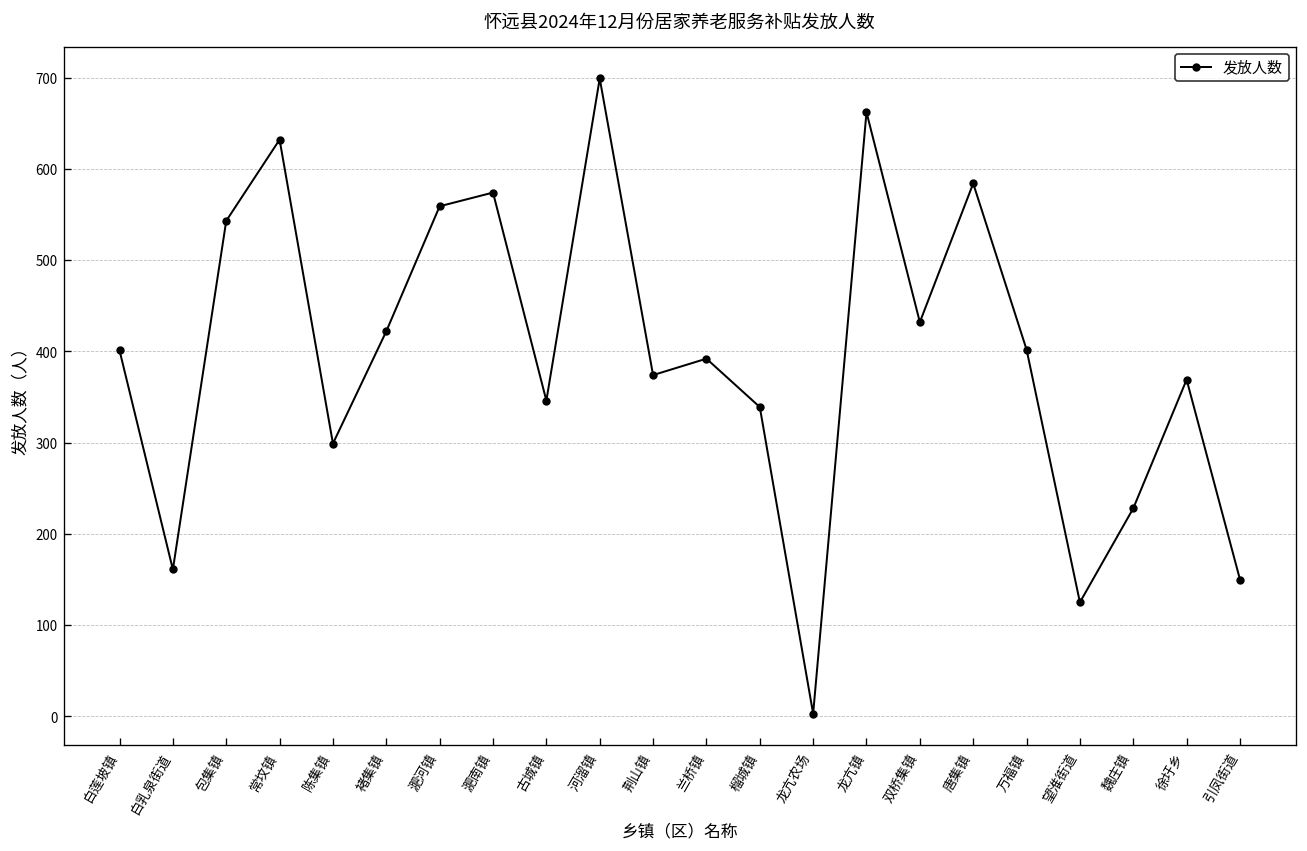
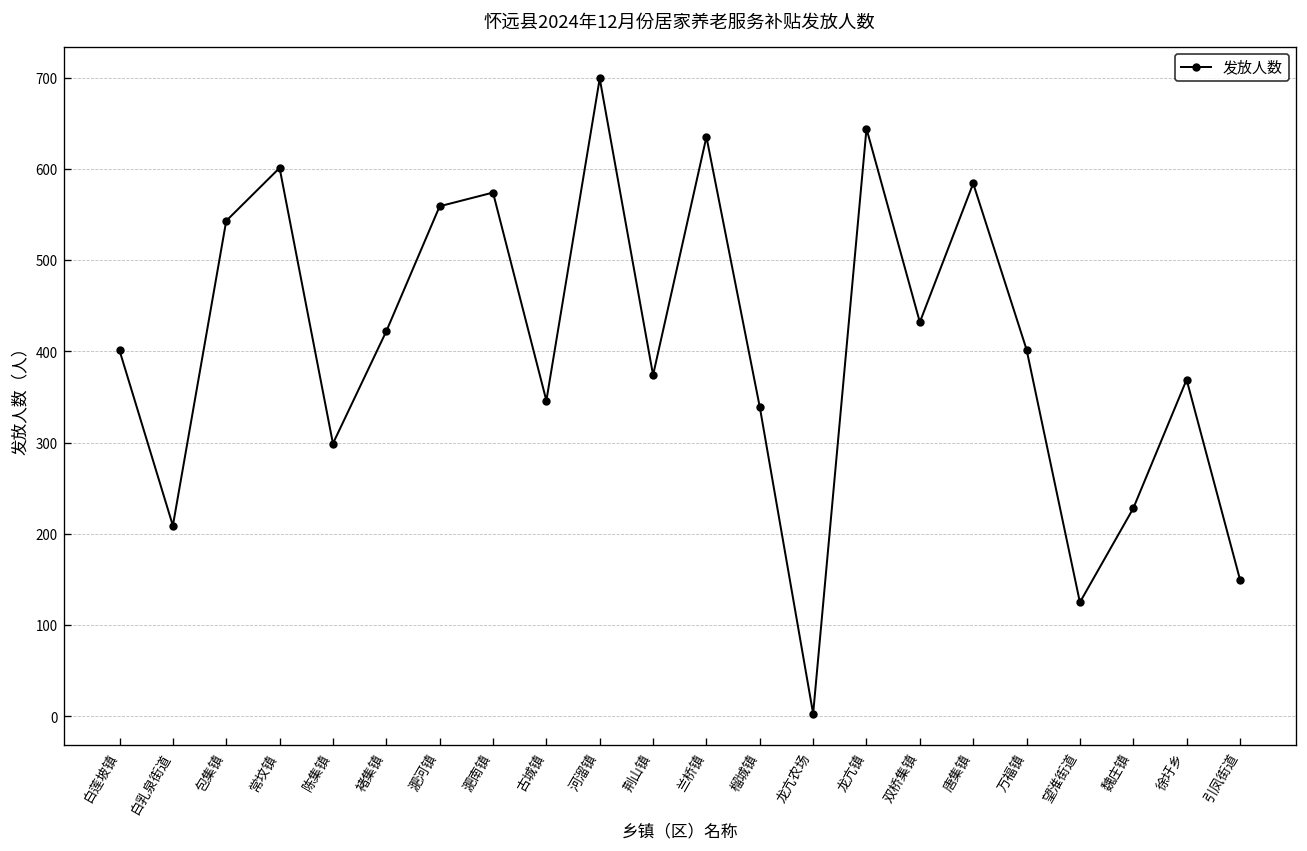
白乳泉街道: 160 -> 210
常坟镇: 630 -> 600
兰桥镇: 390 -> 640
龙亢镇: 660 -> 640
